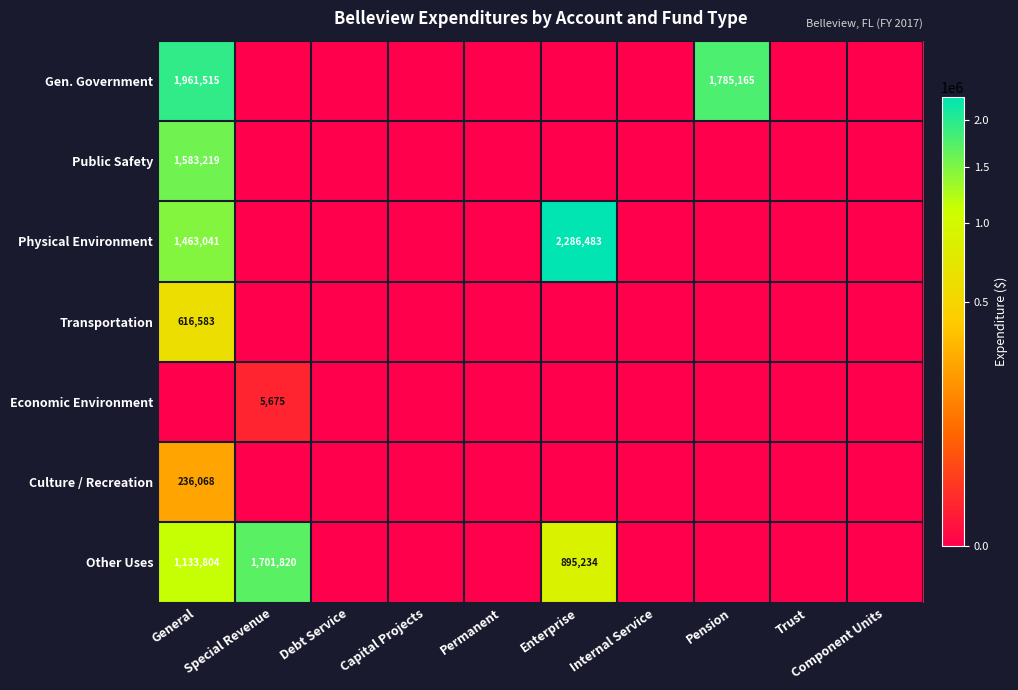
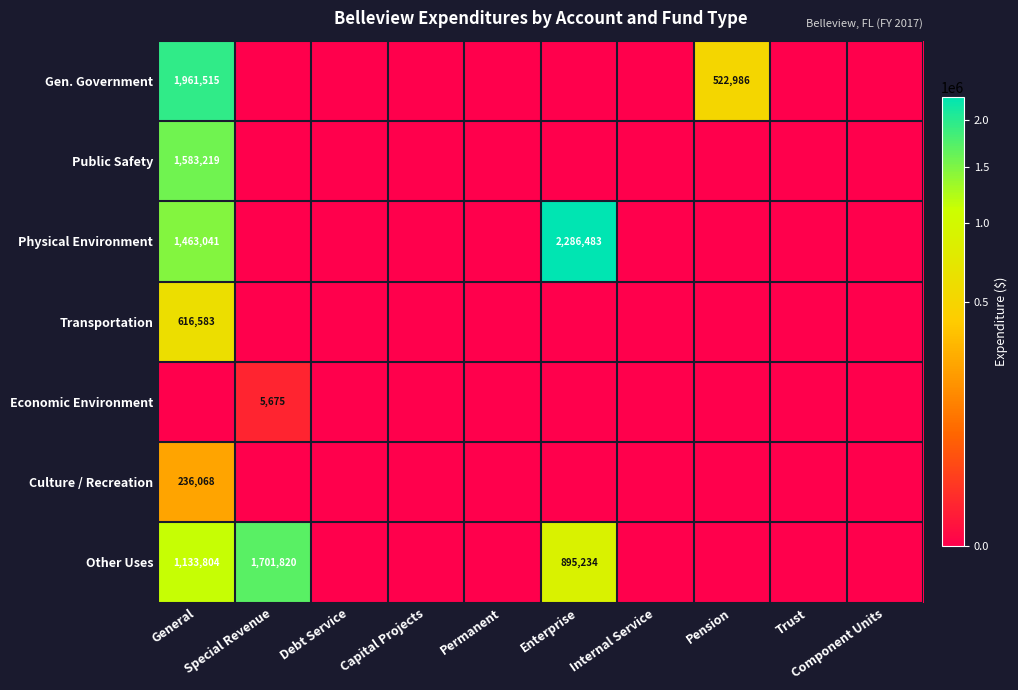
Gen. Government, Pension: 1,785,165 -> 522,986
